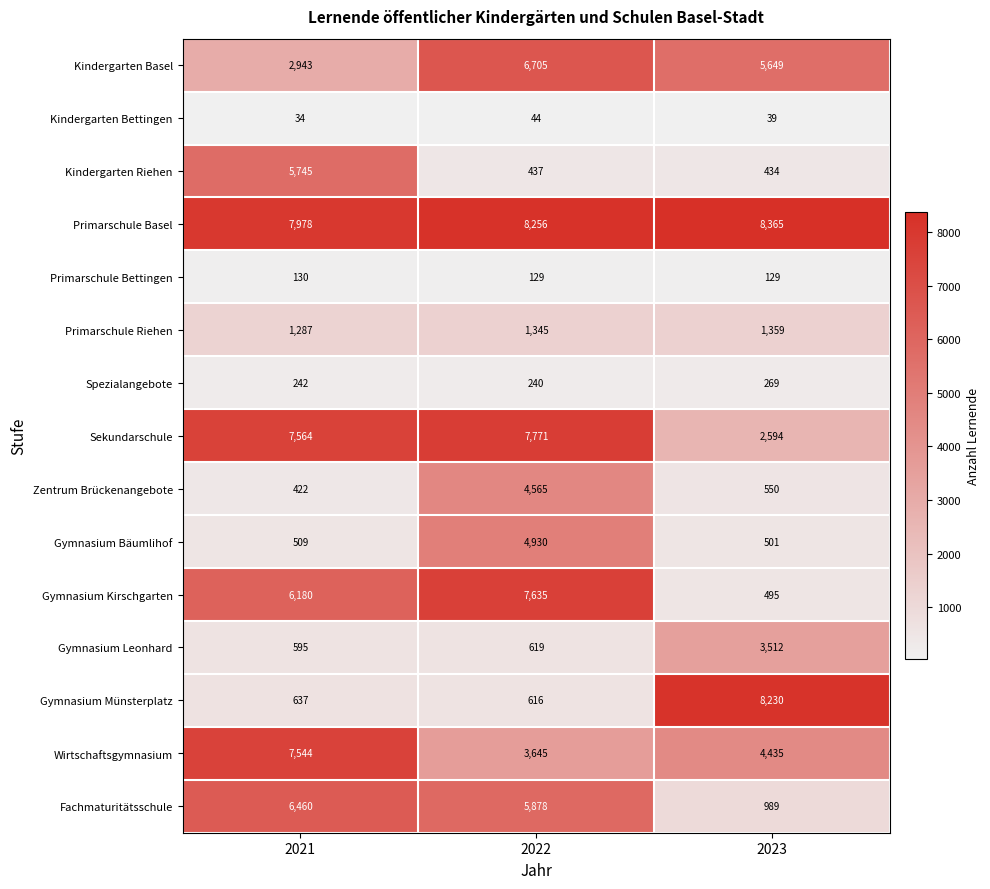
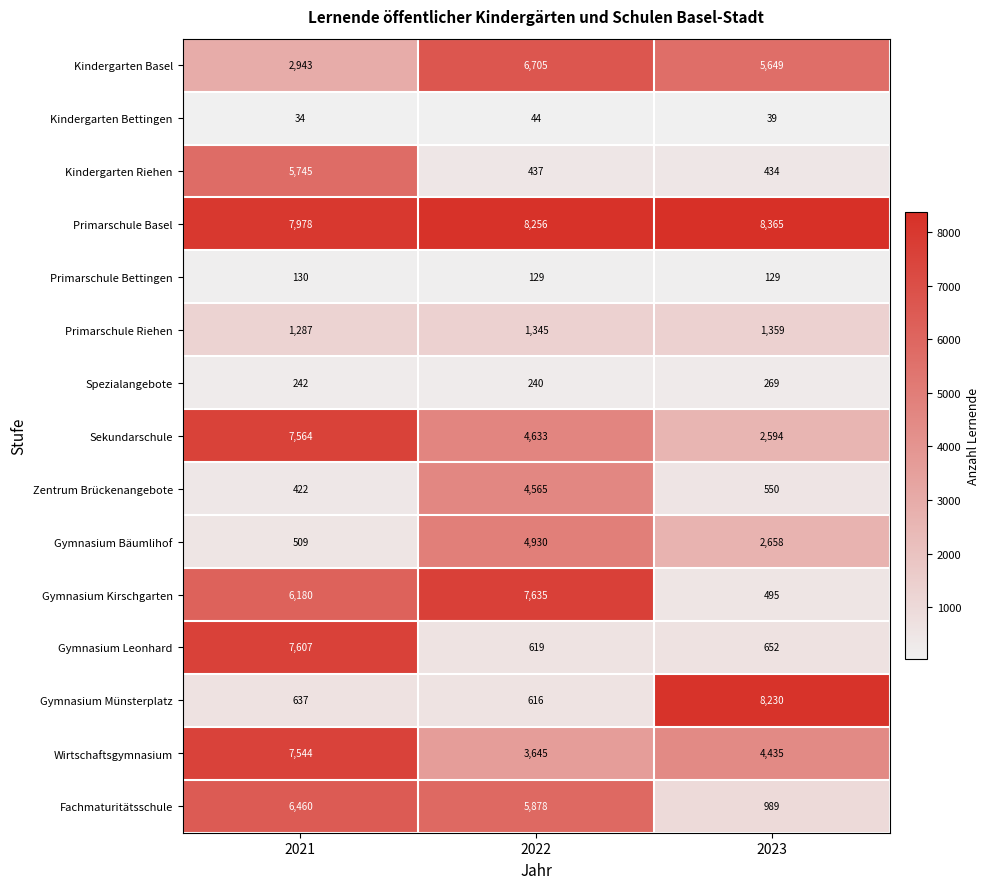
Sekundarschule, 2022: 7,771 -> 4,633
Gymnasium Bäumlihof, 2023: 501 -> 2,658
Gymnasium Leonhard, 2021: 595 -> 7,607
Gymnasium Leonhard, 2023: 3,512 -> 652
